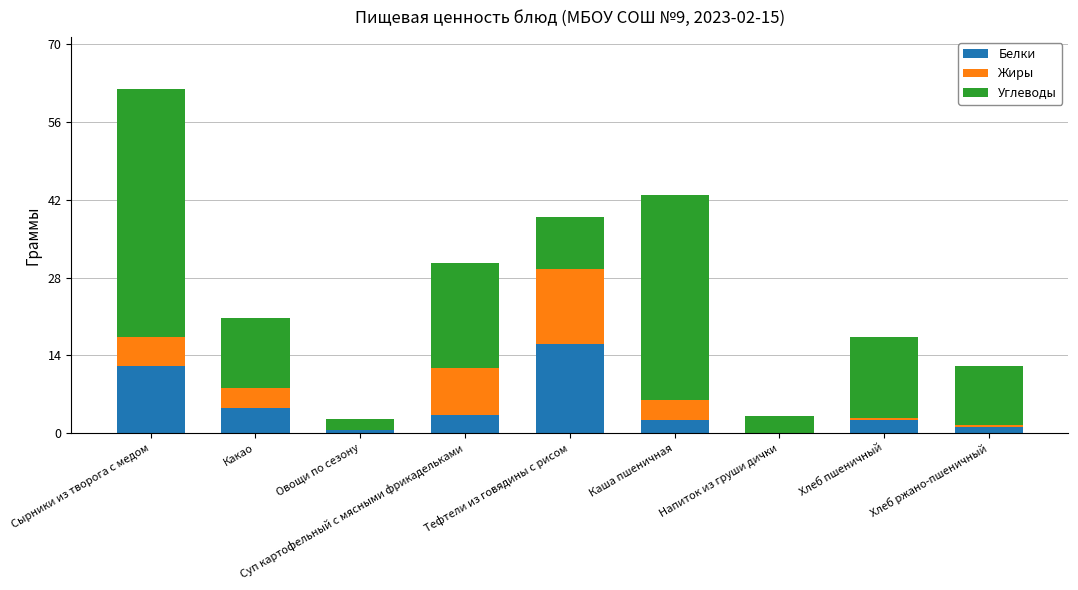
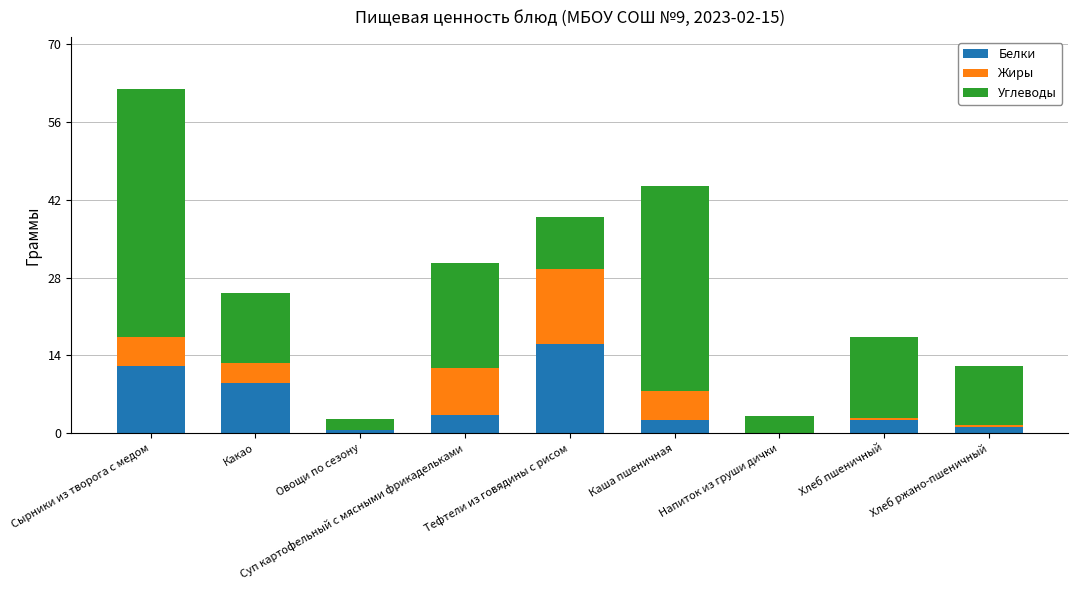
Белки, Какао: 5 -> 9
Жиры, Каша пшеничная: 4 -> 5
